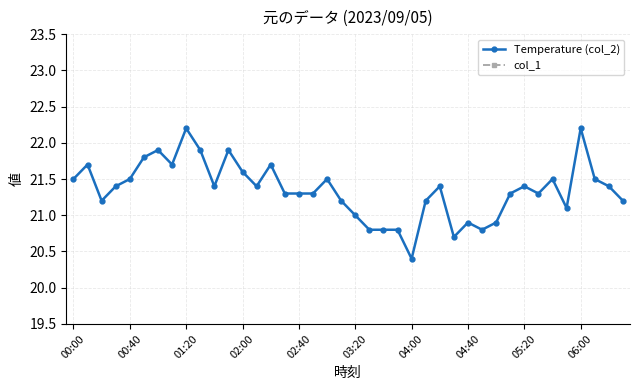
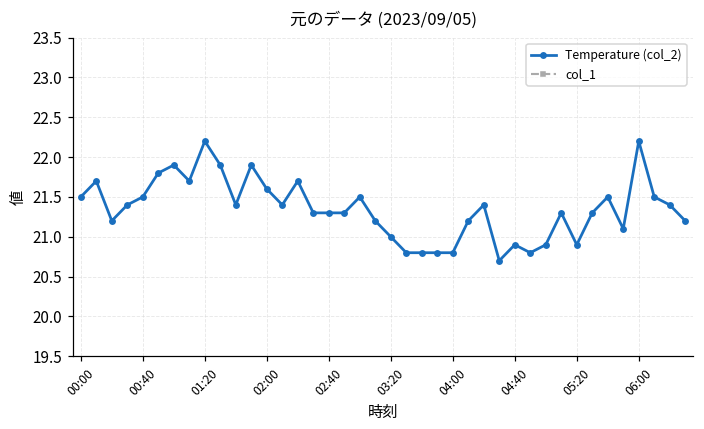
Temperature (col_2), 04:00: 20.4 -> 20.8
Temperature (col_2), 05:20: 21.4 -> 20.9
